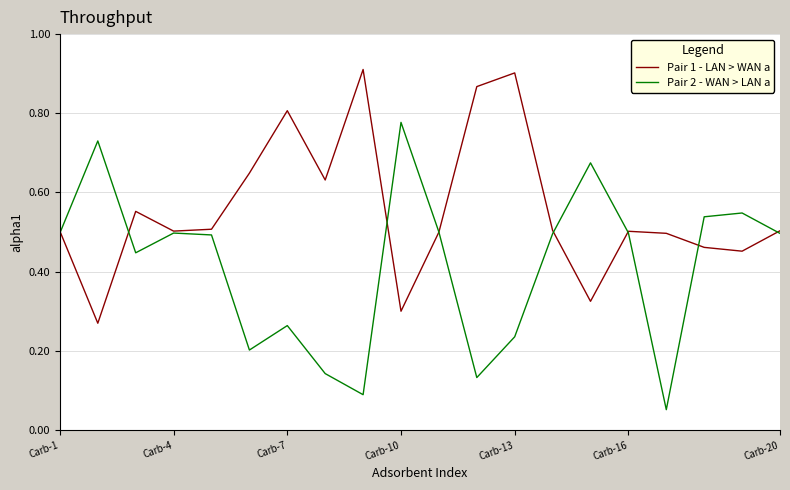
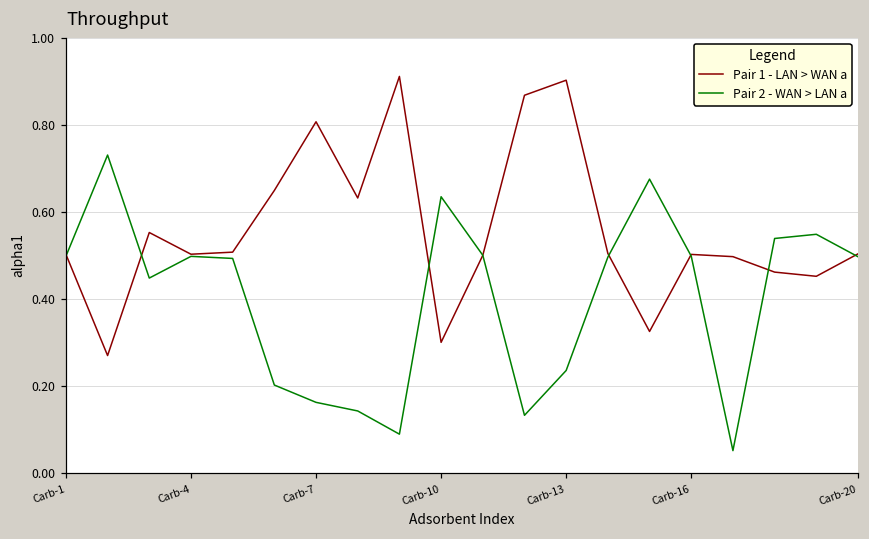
Pair 2 - WAN > LAN a, Carb-7: 0.26 -> 0.16
Pair 2 - WAN > LAN a, Carb-10: 0.78 -> 0.63
